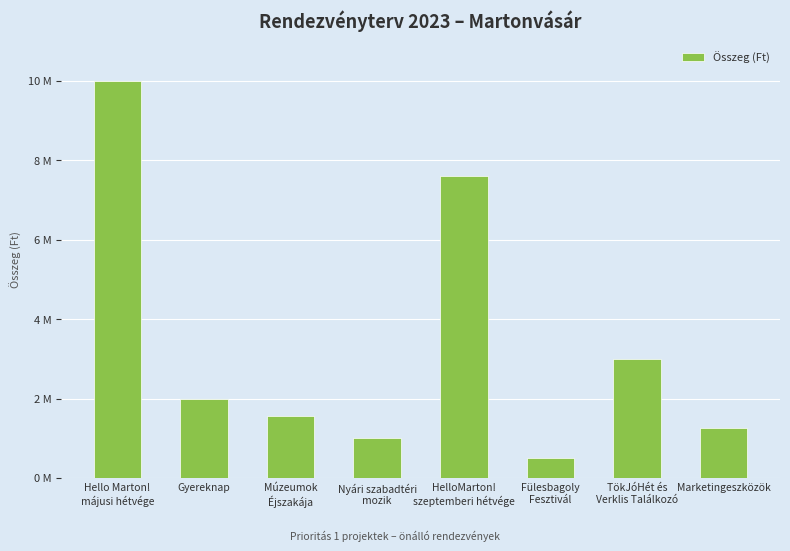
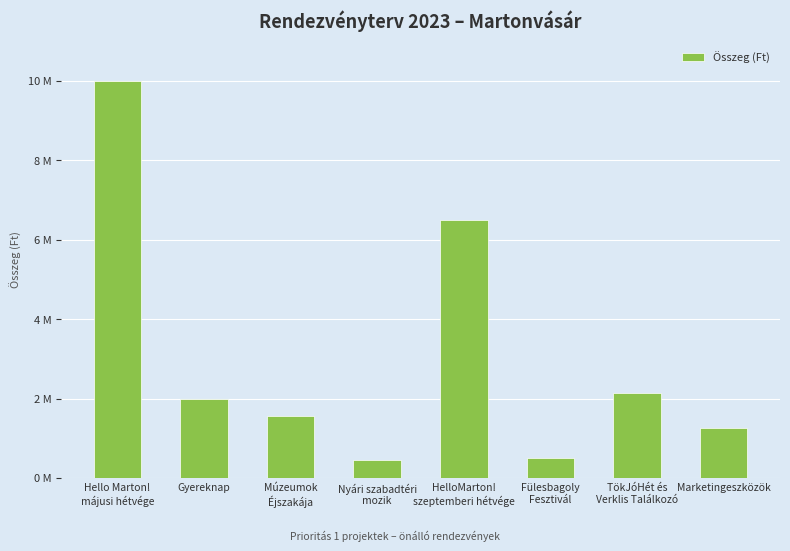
Nyári szabadtéri mozik: 1000000 -> 400000
HelloMarton! szeptemberi hétvége: 7600000 -> 6500000
TökJóHét és Verklis Találkozó: 3000000 -> 2100000
